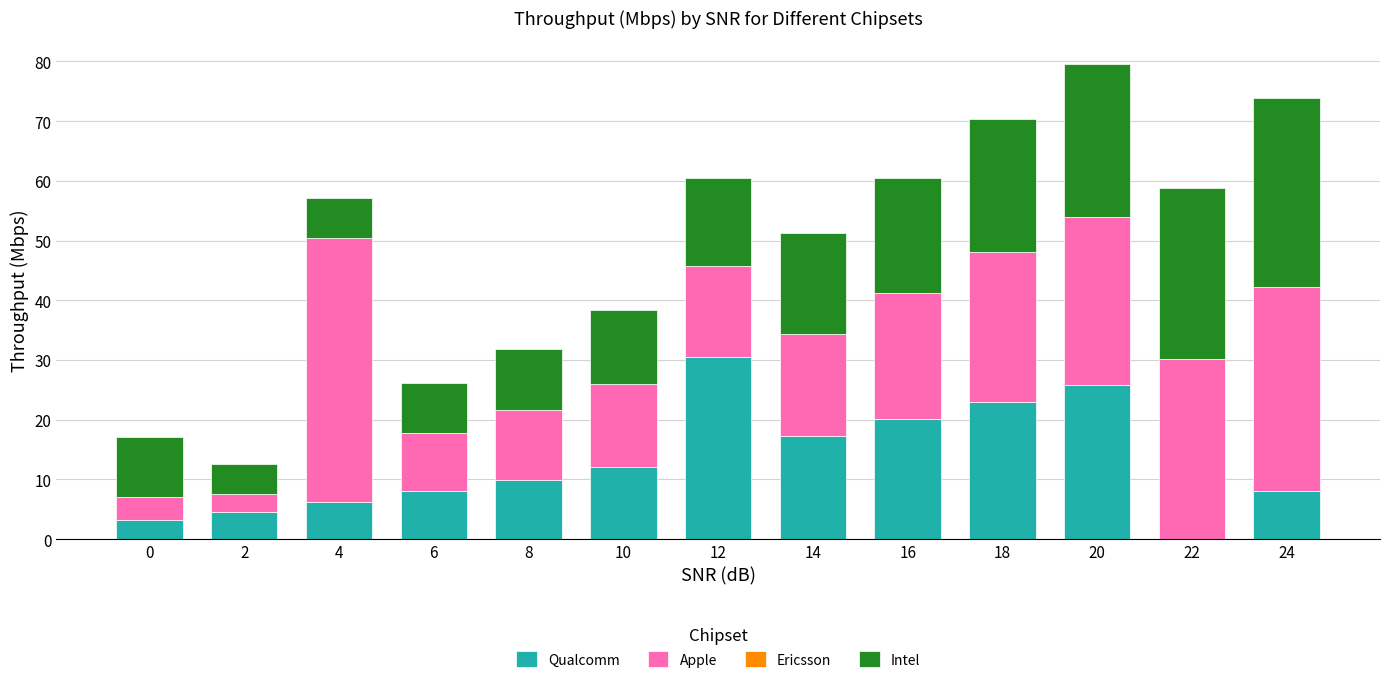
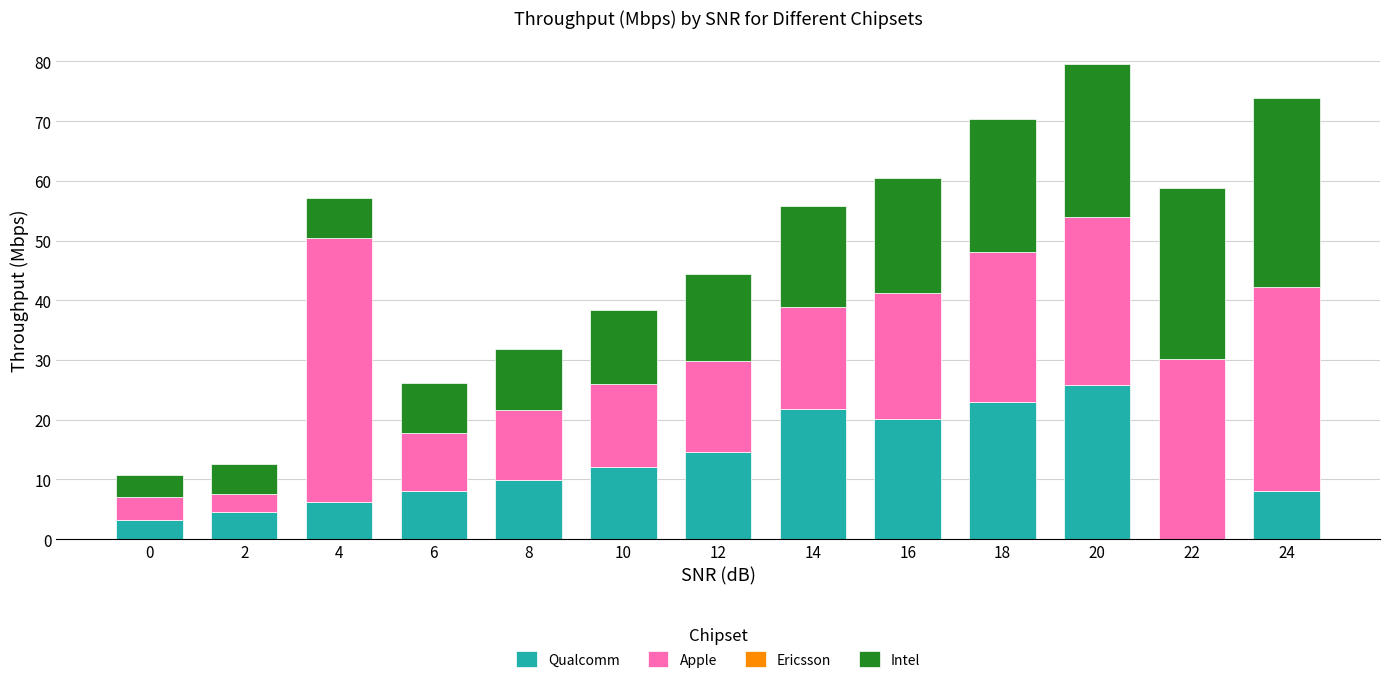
Intel, 0: 10 -> 4
Qualcomm, 12: 31 -> 15
Qualcomm, 14: 17 -> 22
